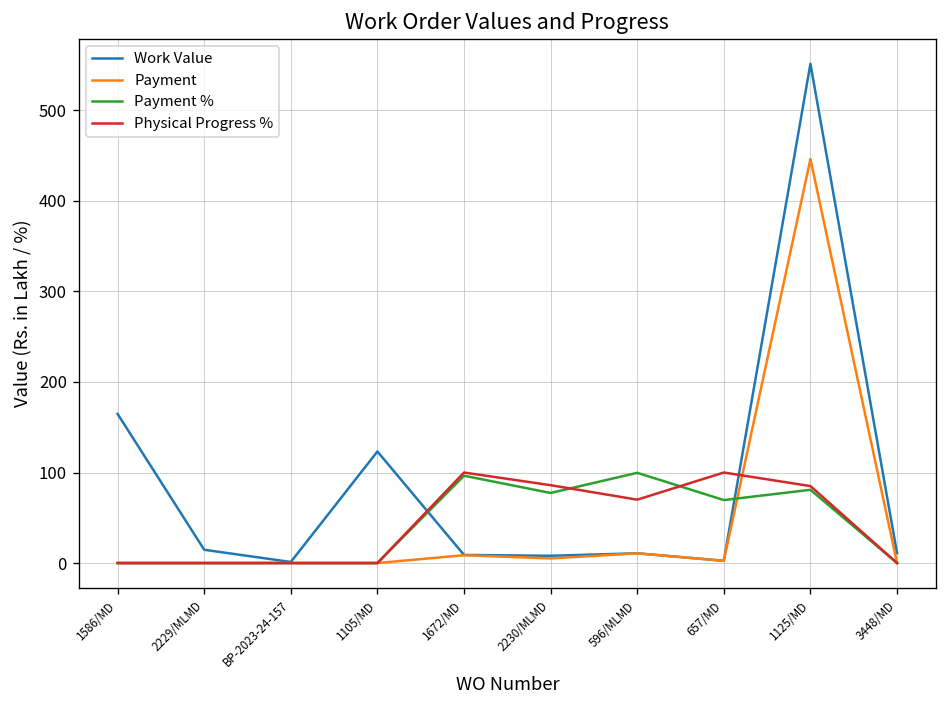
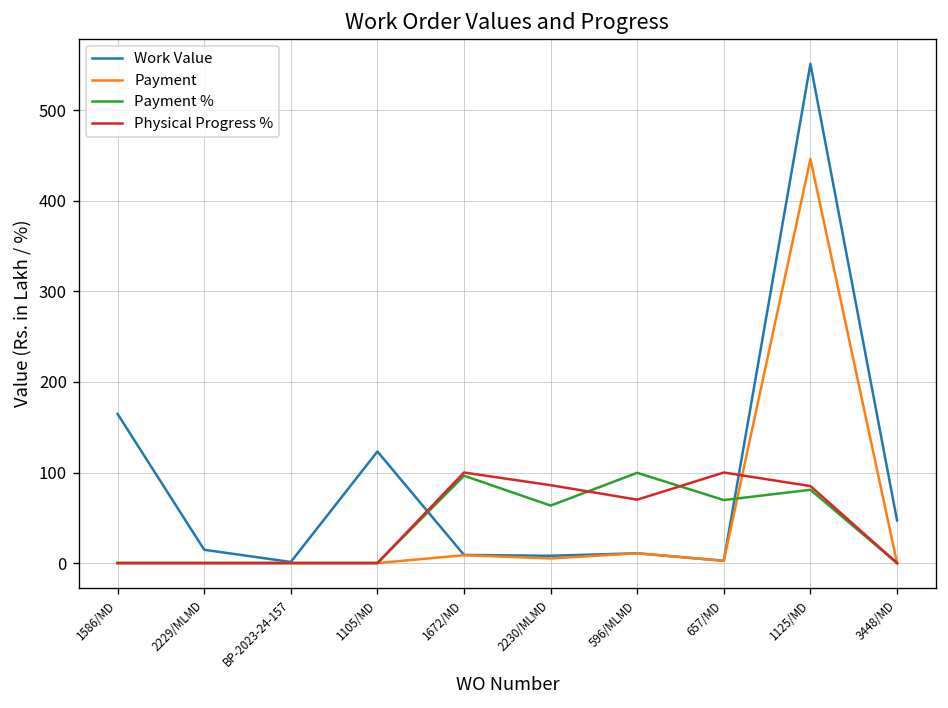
Payment %, 2230/MLMD: 80 -> 60
Work Value, 3448/MD: 10 -> 50
